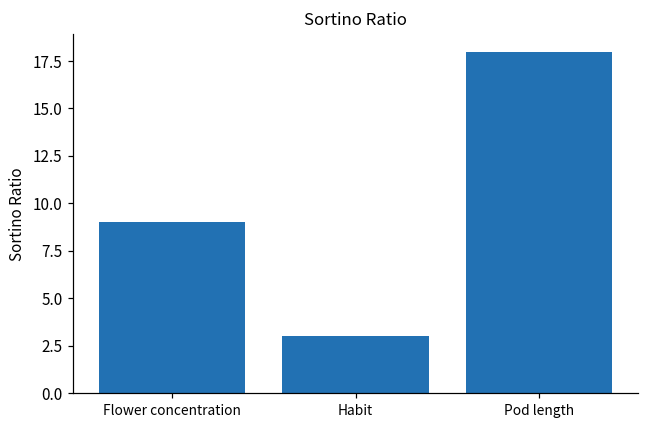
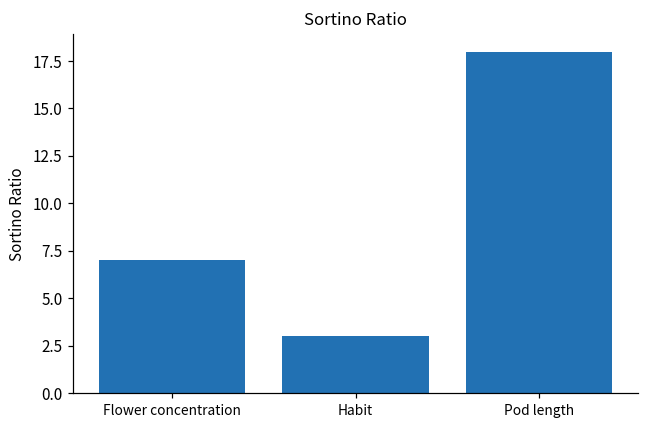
Flower concentration: 9 -> 7
